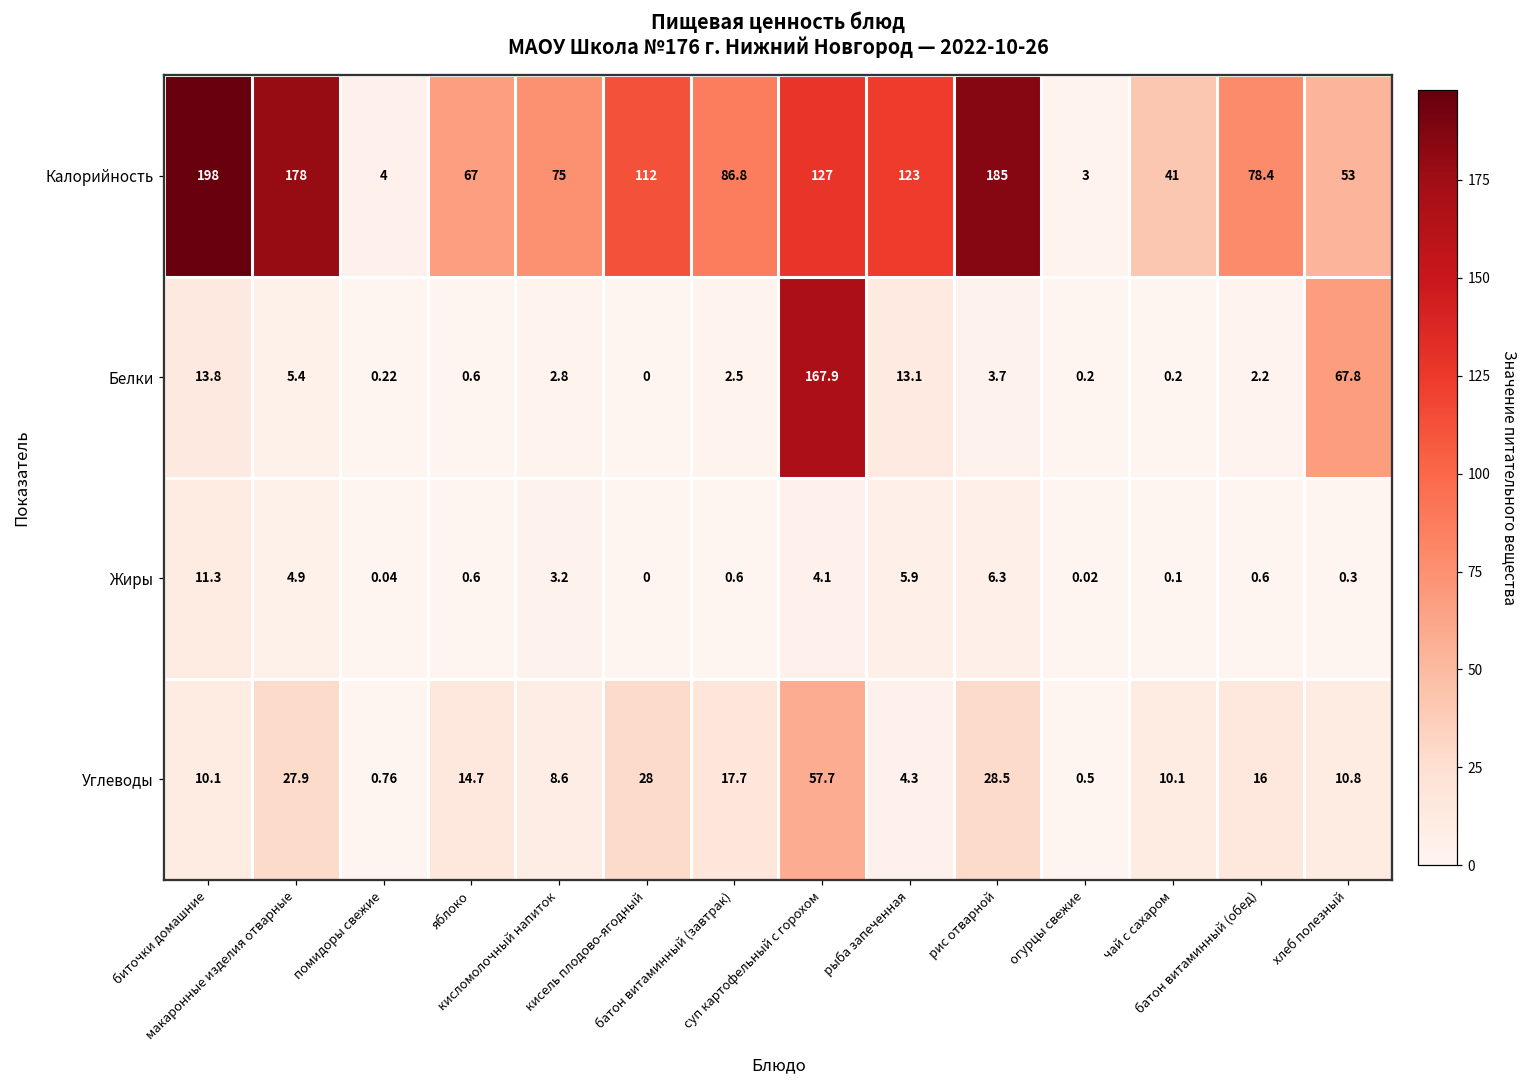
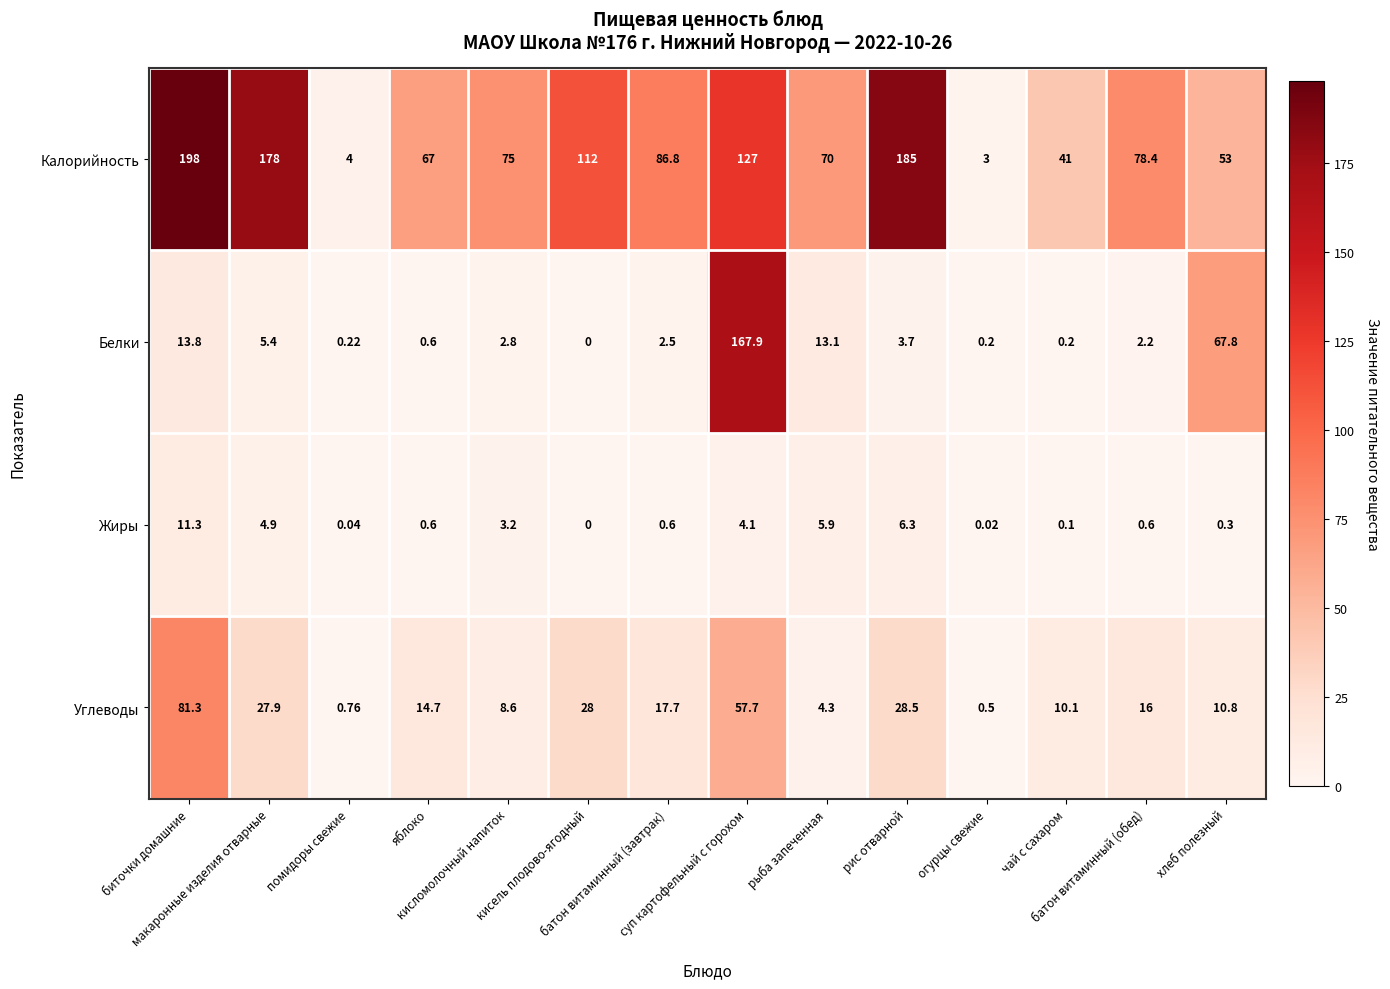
Калорийность, рыба запеченная: 123 -> 70
Углеводы, биточки домашние: 10.1 -> 81.3
